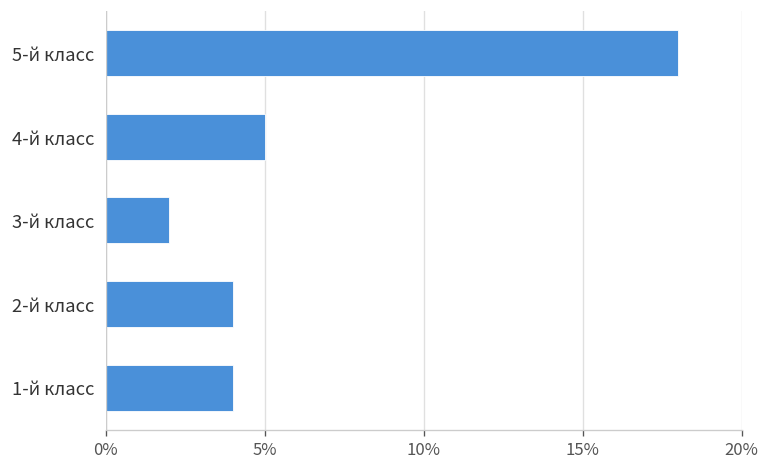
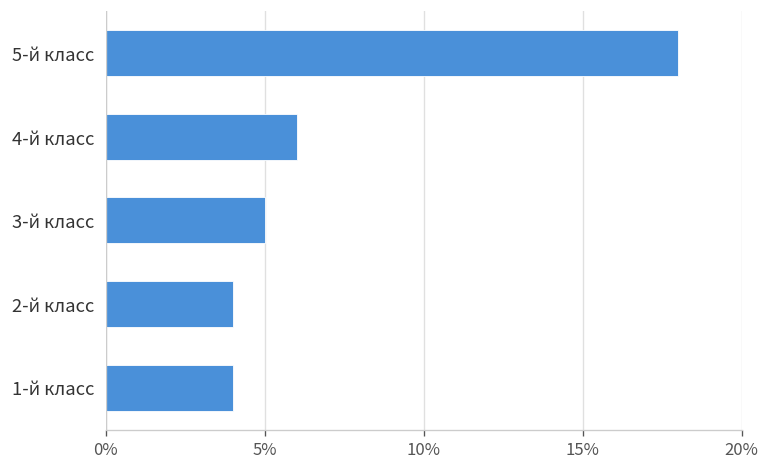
4-й класс: 5% -> 6%
3-й класс: 2% -> 5%
